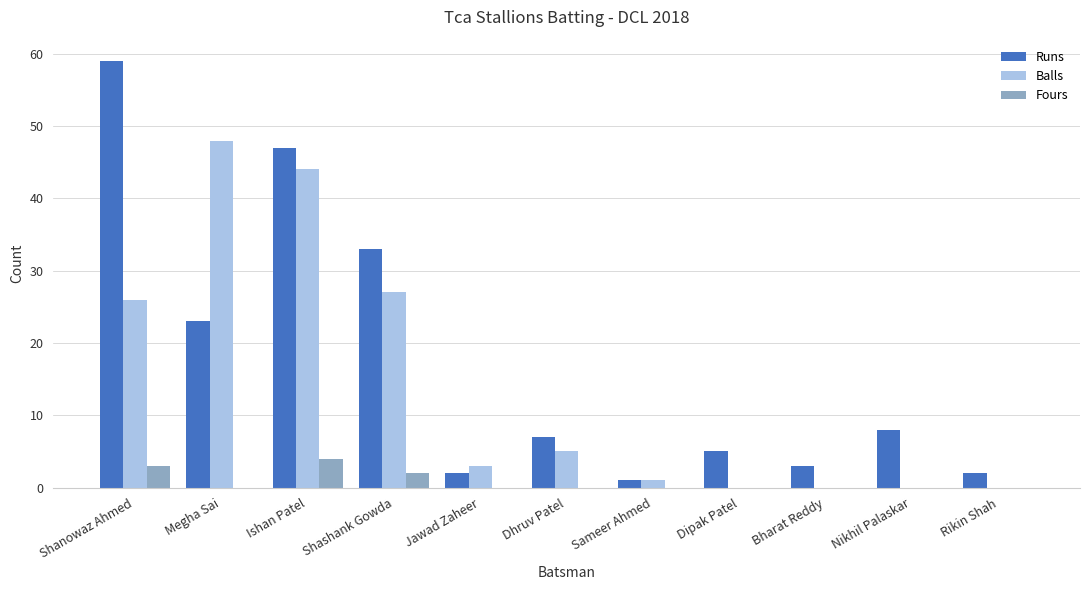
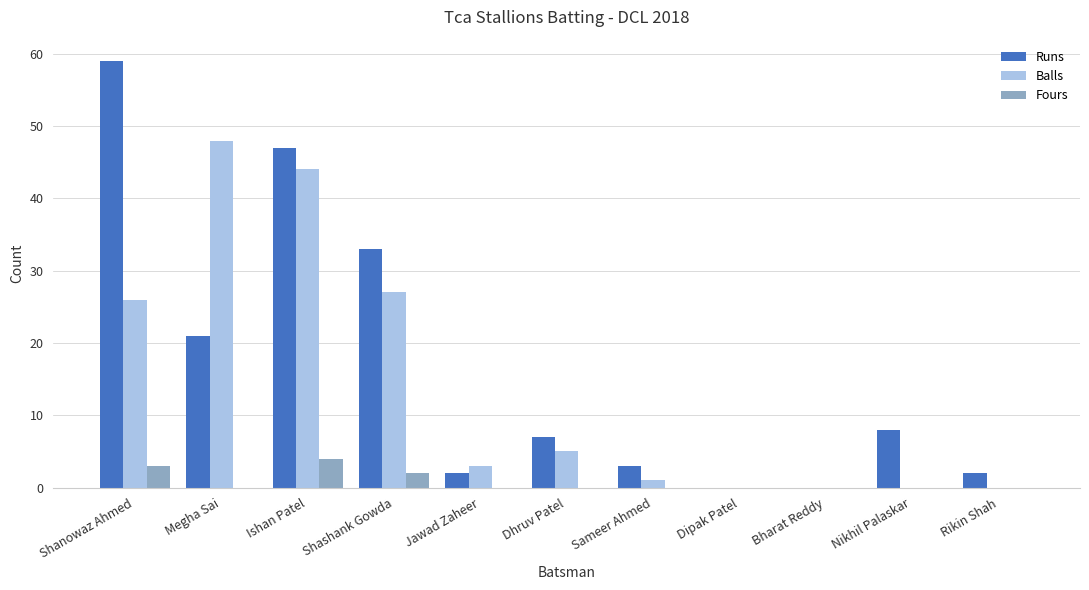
Runs, Megha Sai: 23 -> 21
Runs, Sameer Ahmed: 1 -> 3
Runs, Dipak Patel: 5 -> 0
Runs, Bharat Reddy: 3 -> 0
